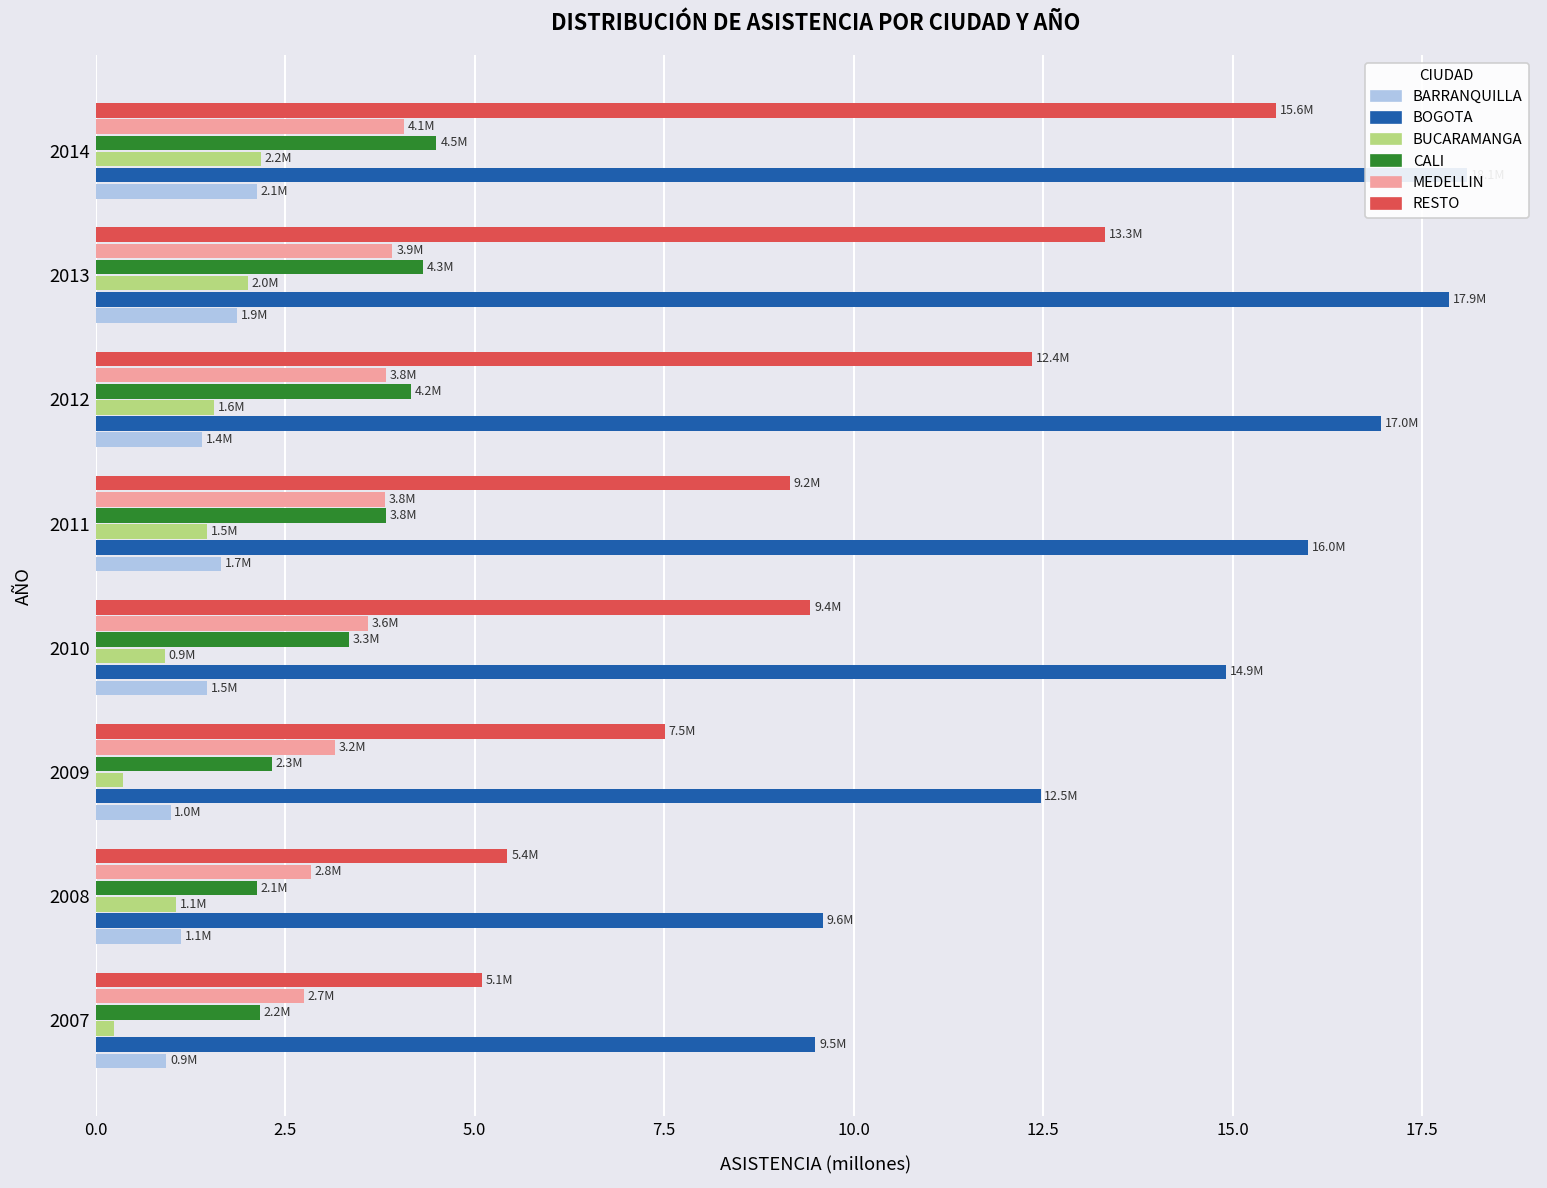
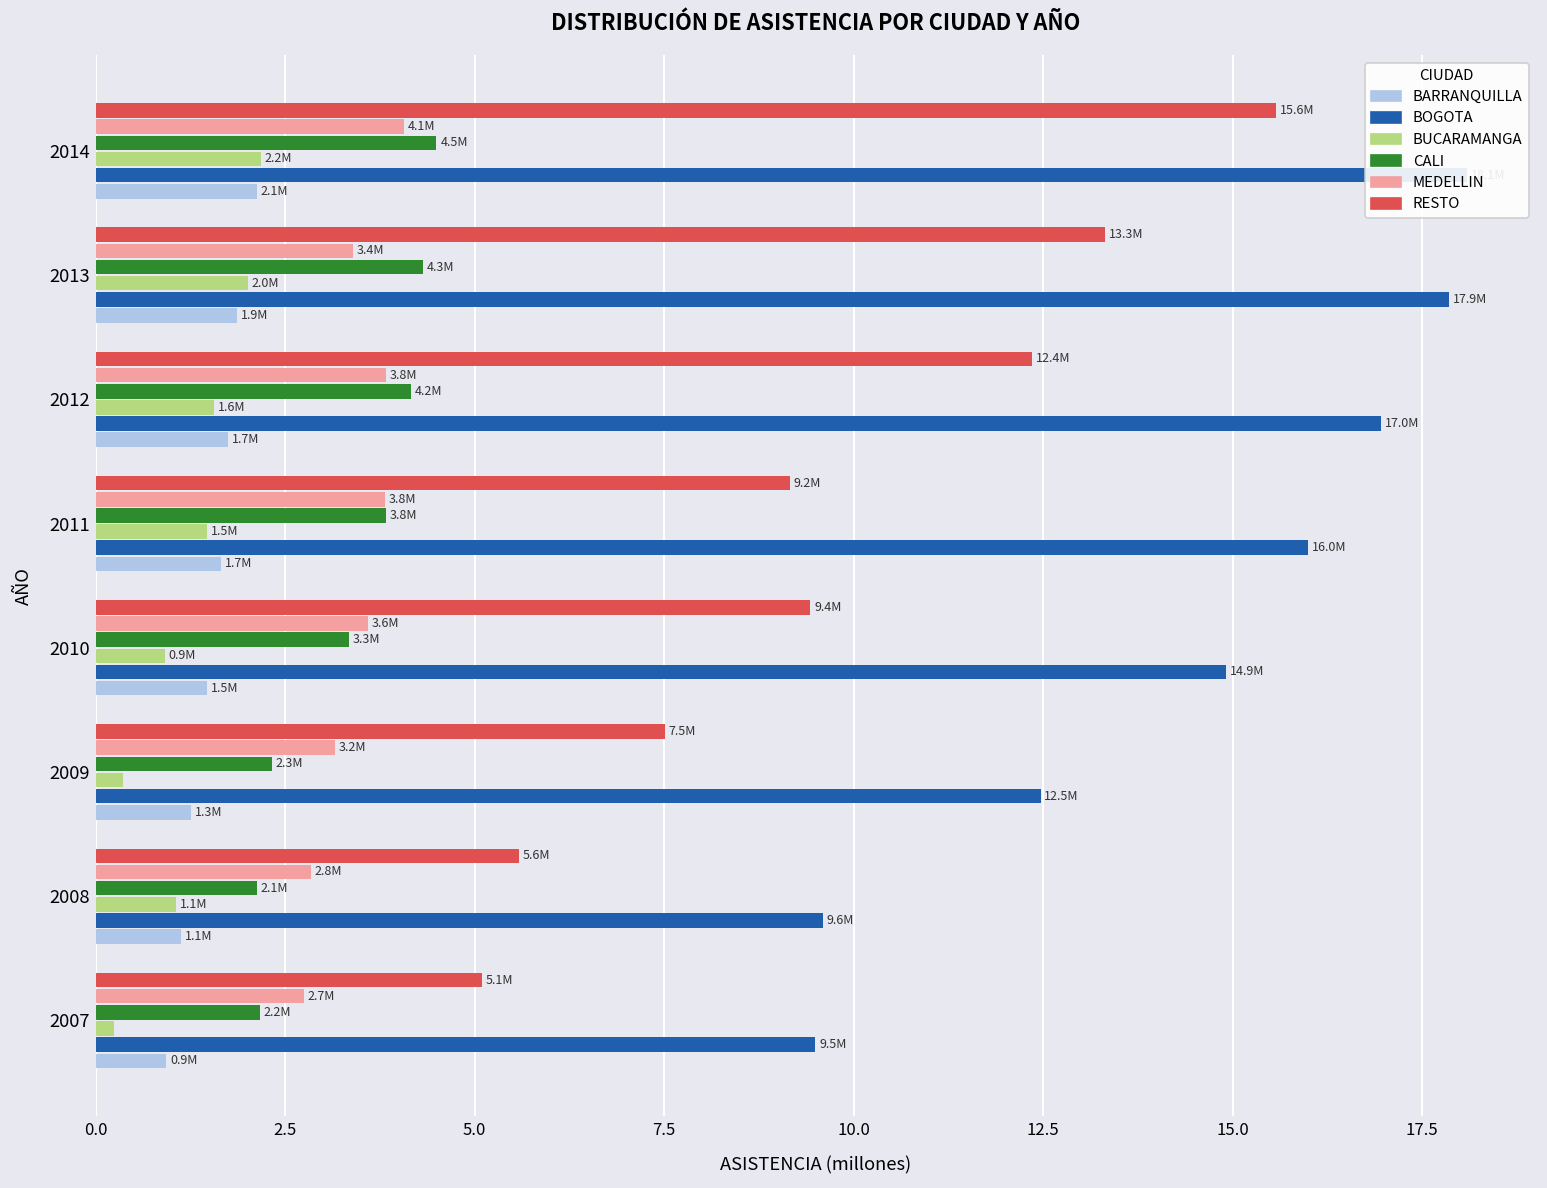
MEDELLIN, 2013: 3.9M -> 3.4M
BARRANQUILLA, 2012: 1.4M -> 1.7M
BARRANQUILLA, 2009: 1.0M -> 1.3M
RESTO, 2008: 5.4M -> 5.6M
